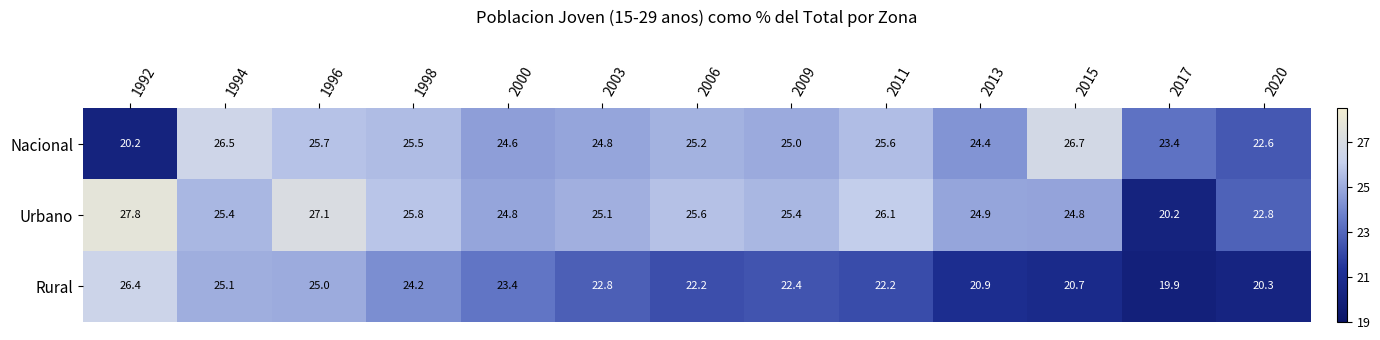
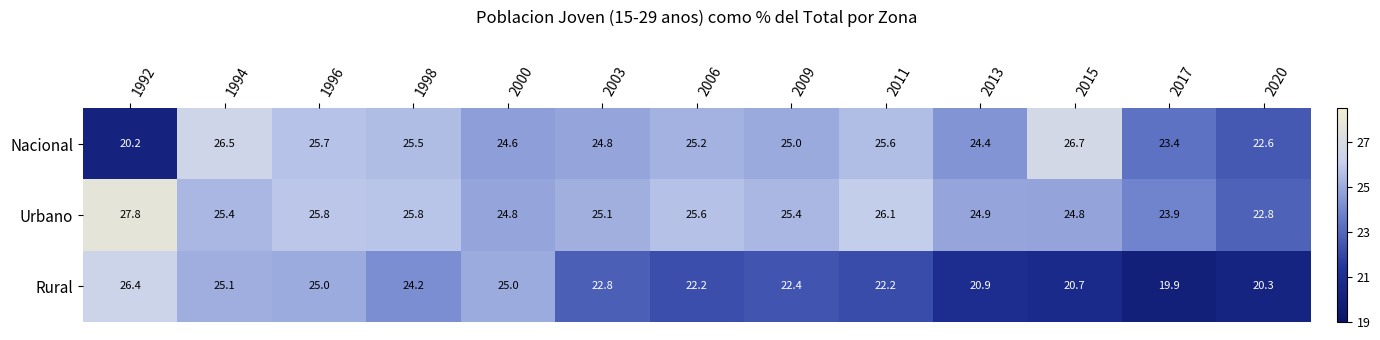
Urbano, 1996: 27.1 -> 25.8
Urbano, 2017: 20.2 -> 23.9
Rural, 2000: 23.4 -> 25.0
